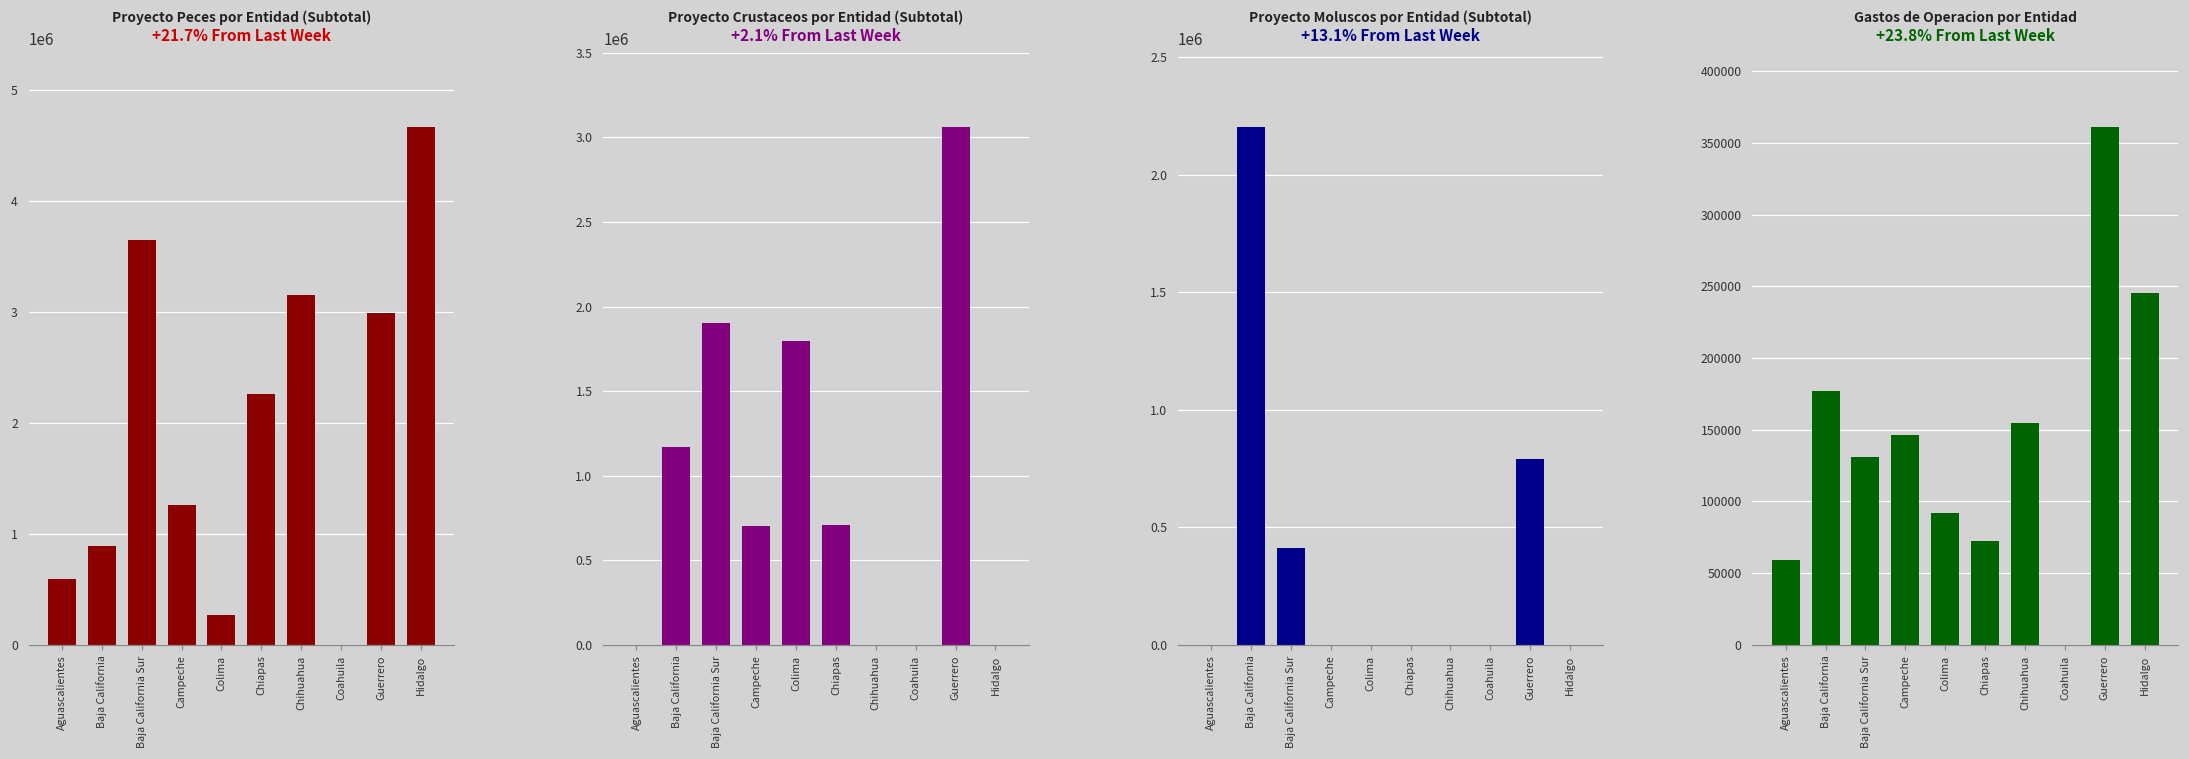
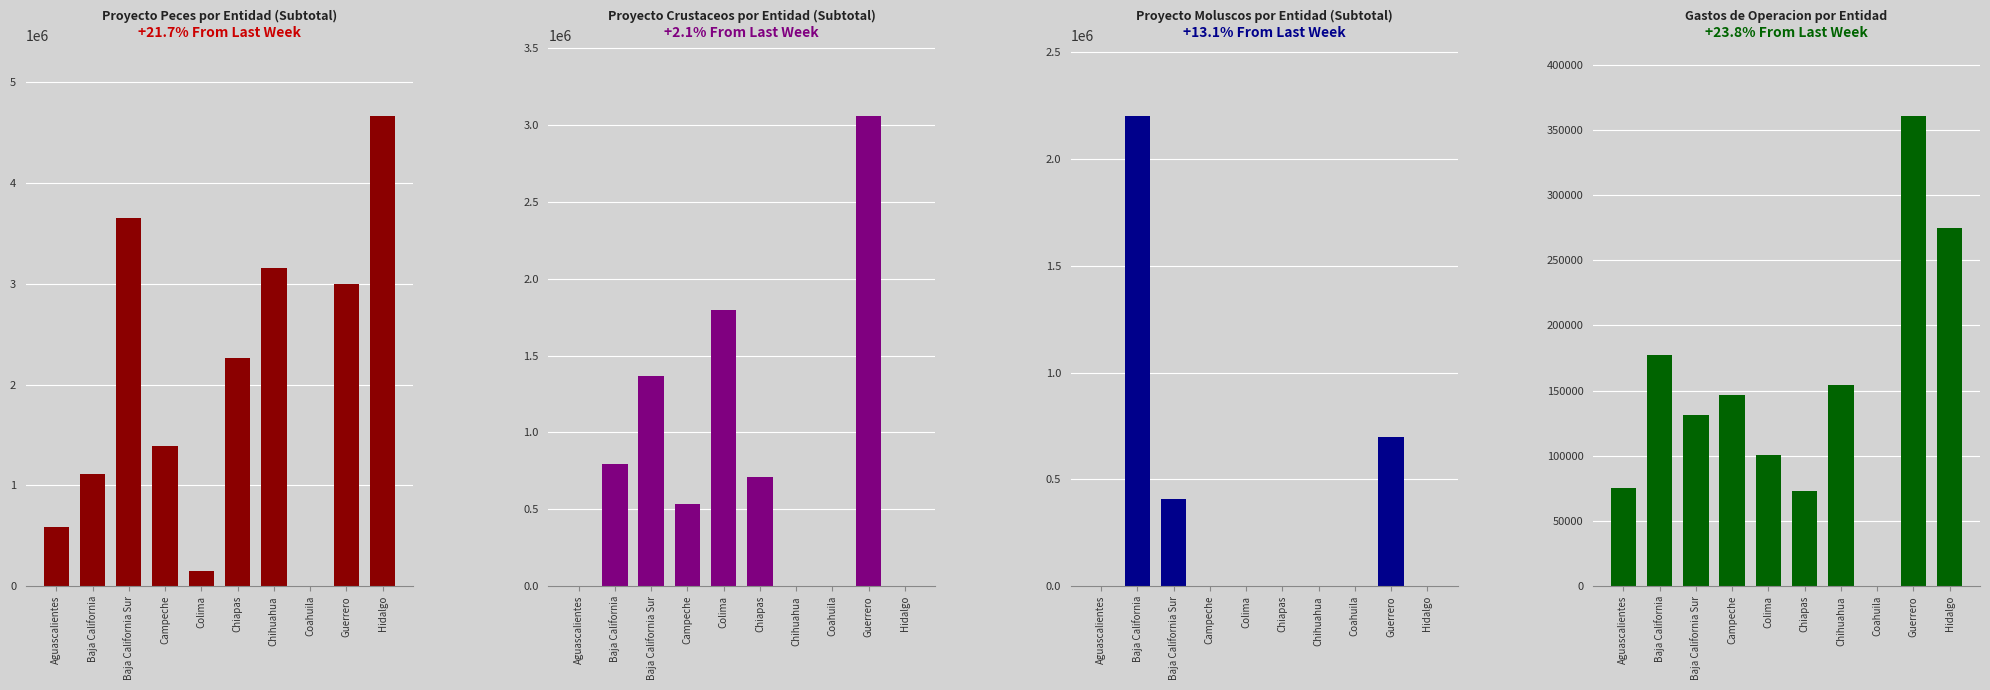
Proyecto Peces por Entidad (Subtotal), Baja California: 890000 -> 1110000
Proyecto Peces por Entidad (Subtotal), Campeche: 1260000 -> 1400000
Proyecto Peces por Entidad (Subtotal), Colima: 270000 -> 150000
Proyecto Crustaceos por Entidad (Subtotal), Baja California: 1170000 -> 800000
Proyecto Crustaceos por Entidad (Subtotal), Baja California Sur: 1900000 -> 1360000
Proyecto Crustaceos por Entidad (Subtotal), Campeche: 700000 -> 540000
Proyecto Moluscos por Entidad (Subtotal), Guerrero: 790000 -> 700000
Gastos de Operacion por Entidad, Aguascalientes: 59000 -> 75000
Gastos de Operacion por Entidad, Colima: 92000 -> 100000
Gastos de Operacion por Entidad, Hidalgo: 245000 -> 275000
